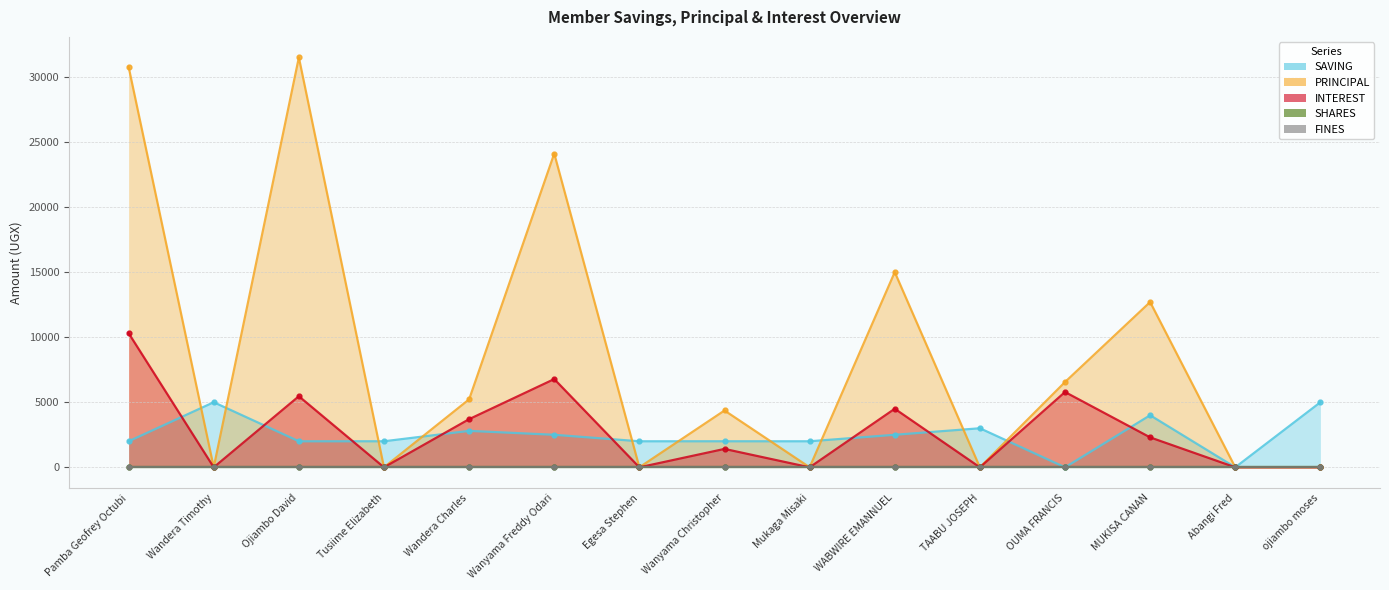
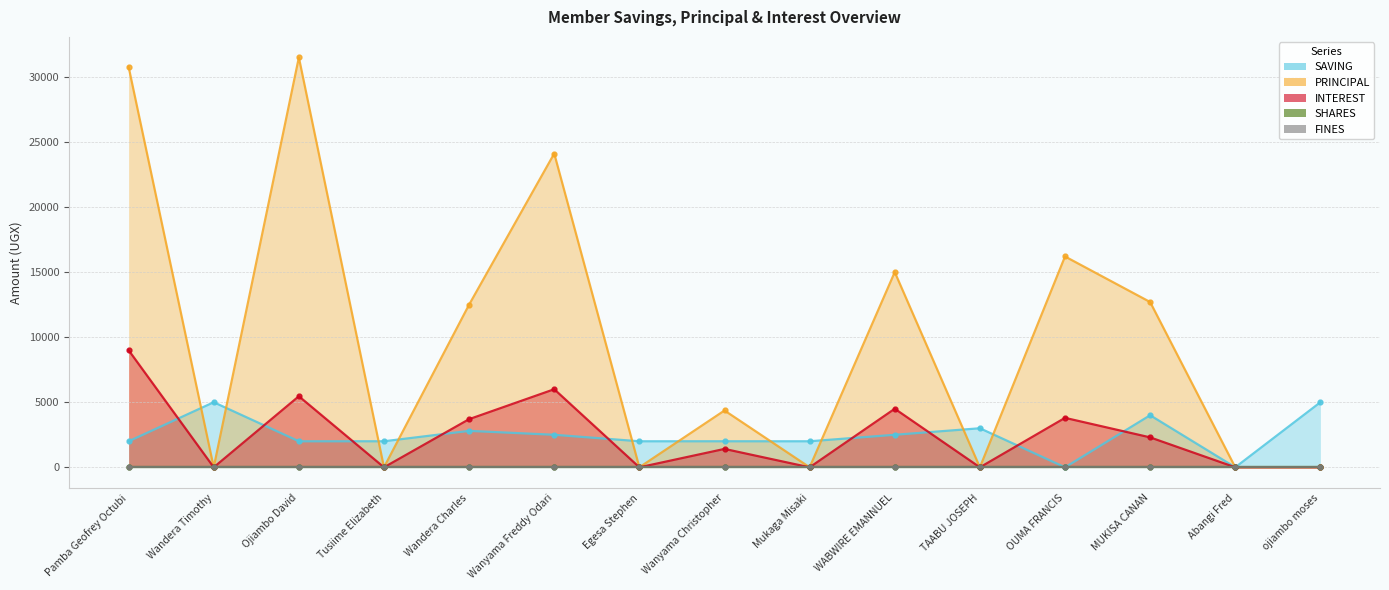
INTEREST, Pamba Geofrey Octubi: 10300 -> 9000
PRINCIPAL, Wandera Charles: 5200 -> 12500
INTEREST, Wanyama Freddy Odari: 6800 -> 6000
PRINCIPAL, OUMA FRANCIS: 6600 -> 16200
INTEREST, OUMA FRANCIS: 5800 -> 3800
